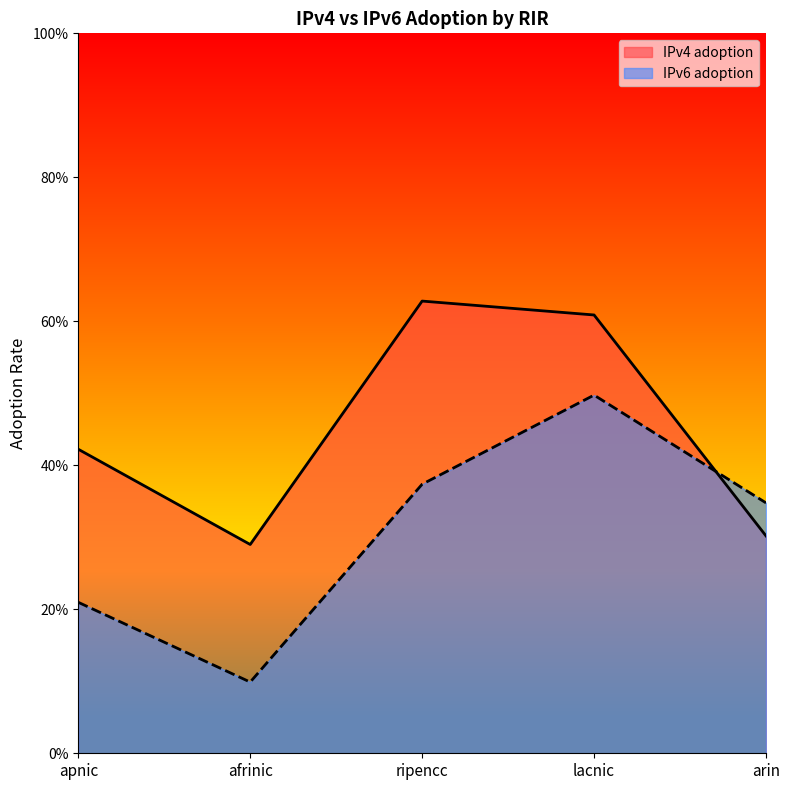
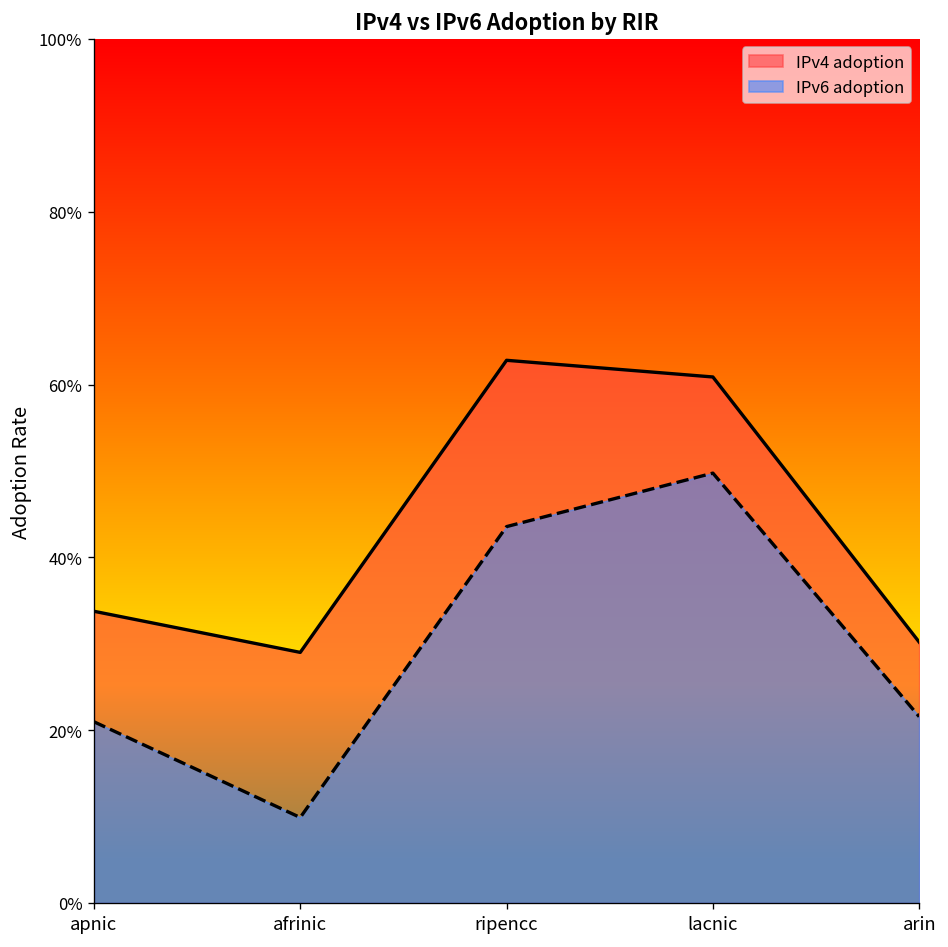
IPv4 adoption, apnic: 42% -> 34%
IPv6 adoption, ripencc: 37% -> 44%
IPv6 adoption, arin: 35% -> 22%
